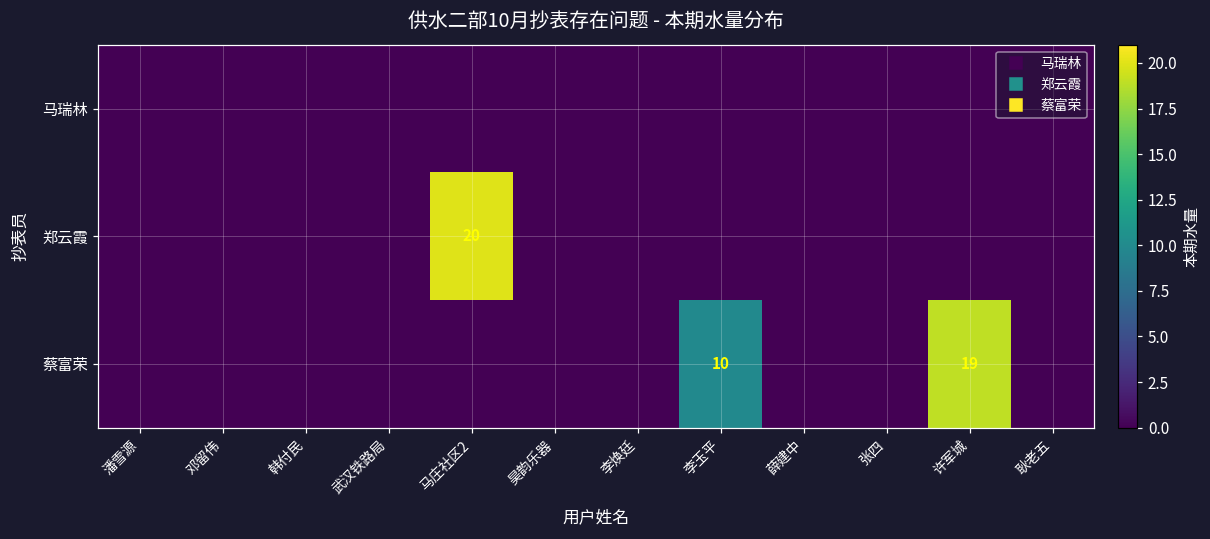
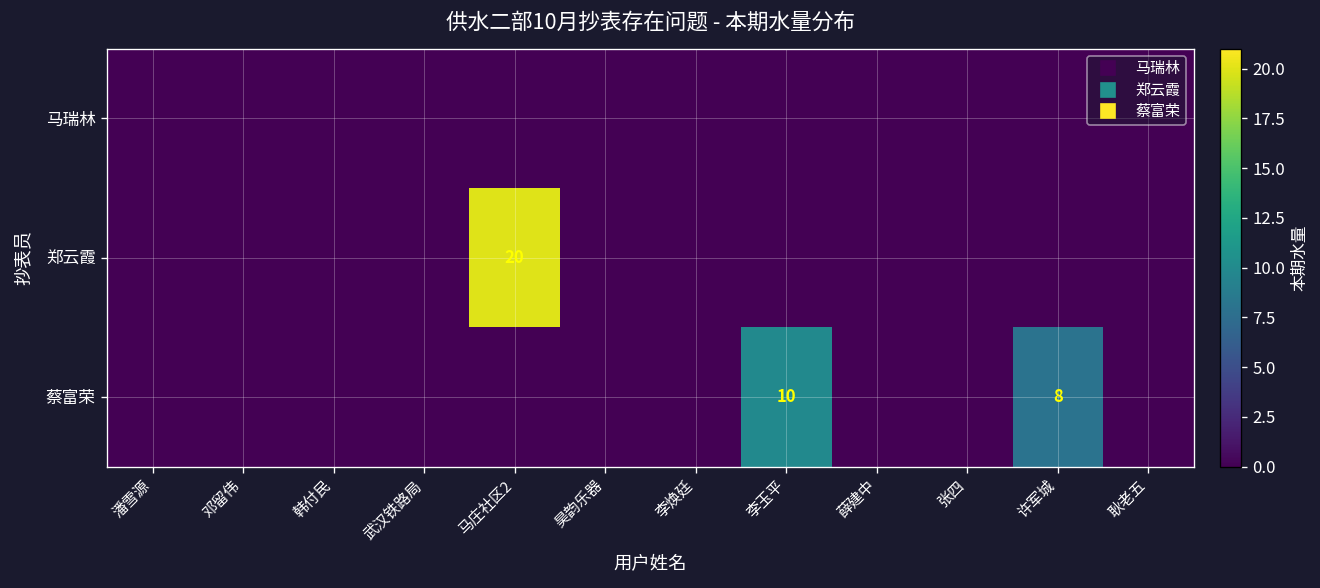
蔡富荣, 许军城: 19 -> 8
